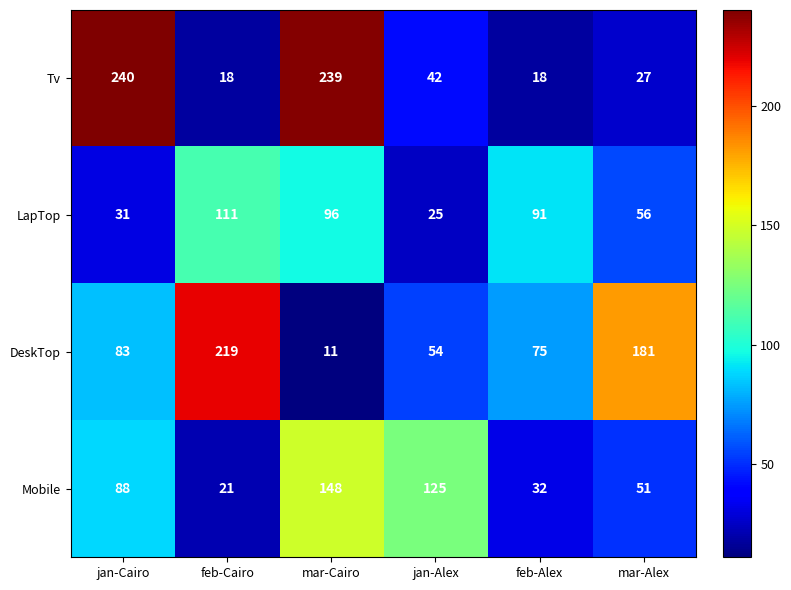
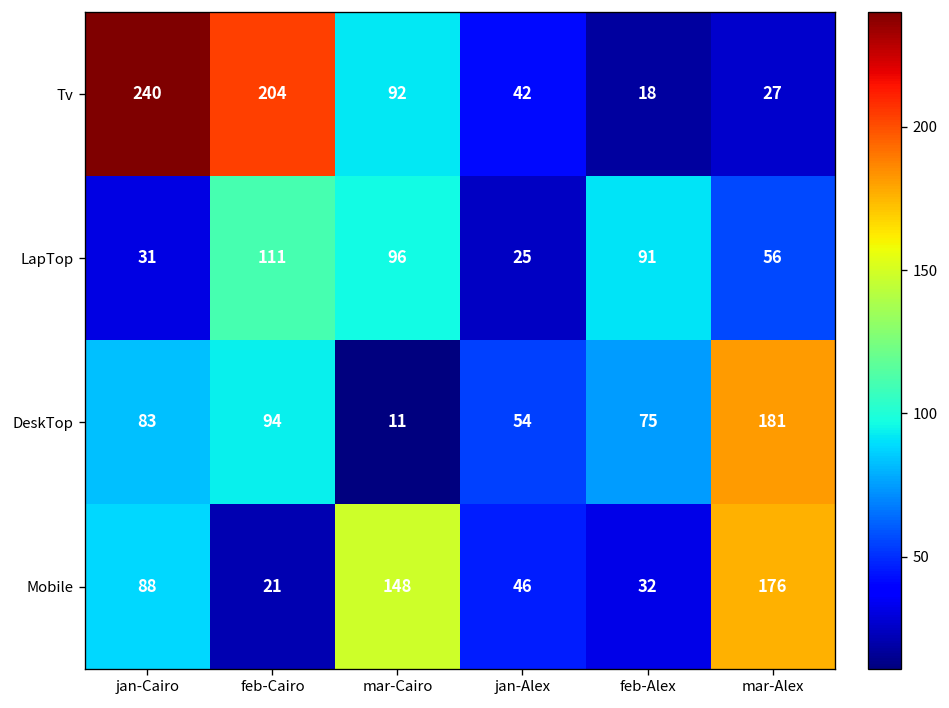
Tv, feb-Cairo: 18 -> 204
Tv, mar-Cairo: 239 -> 92
DeskTop, feb-Cairo: 219 -> 94
Mobile, jan-Alex: 125 -> 46
Mobile, mar-Alex: 51 -> 176
